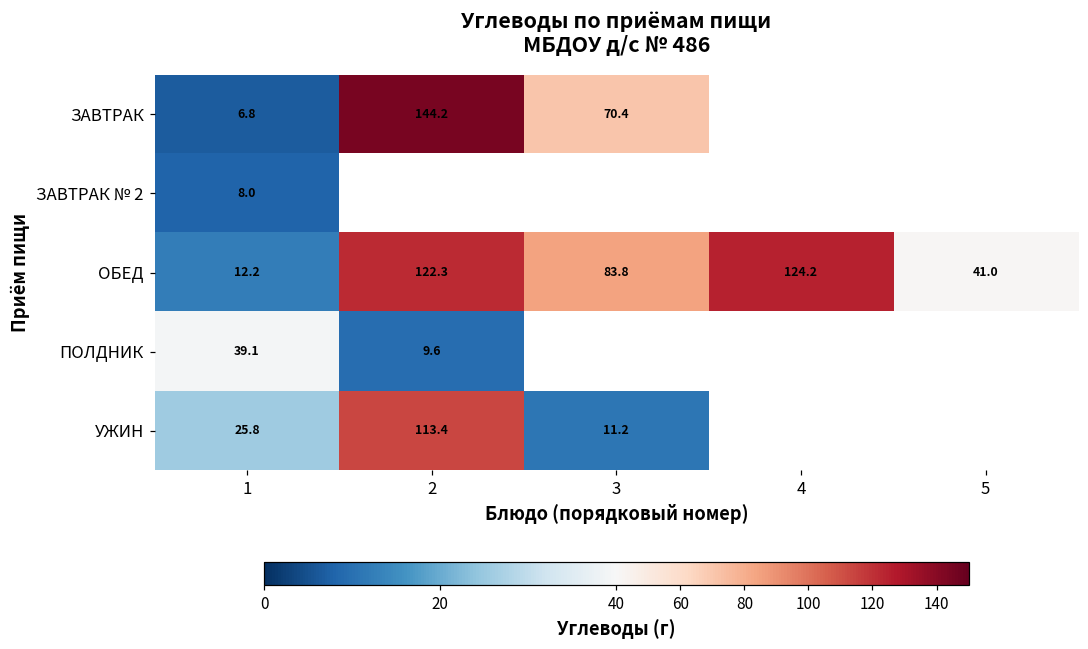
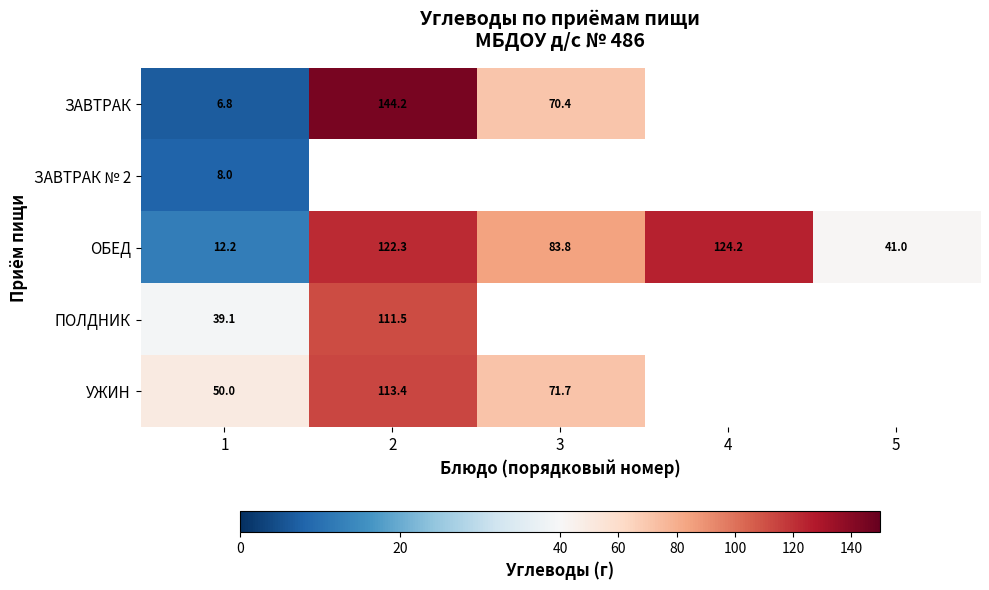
ПОЛДНИК, 2: 9.6 -> 111.5
УЖИН, 1: 25.8 -> 50.0
УЖИН, 3: 11.2 -> 71.7
